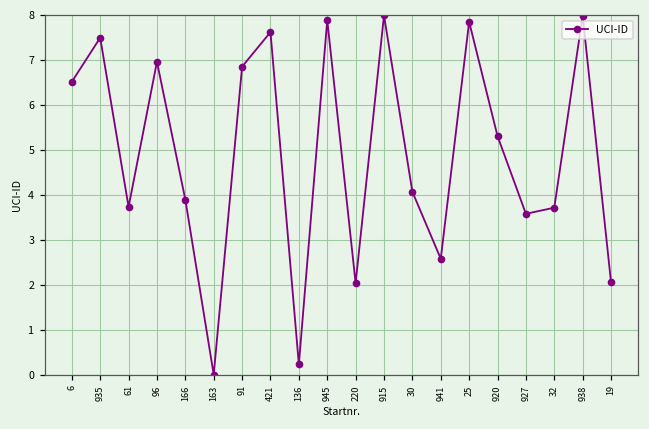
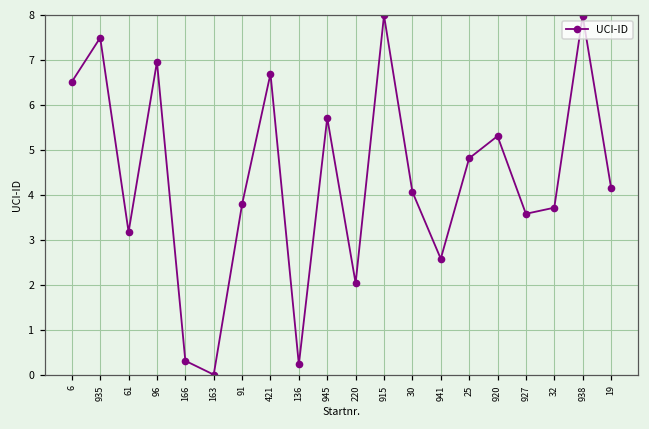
61: 3.7 -> 3.2
166: 3.9 -> 0.3
91: 6.9 -> 3.8
421: 7.6 -> 6.7
945: 7.9 -> 5.7
25: 7.9 -> 4.8
19: 2.1 -> 4.2
